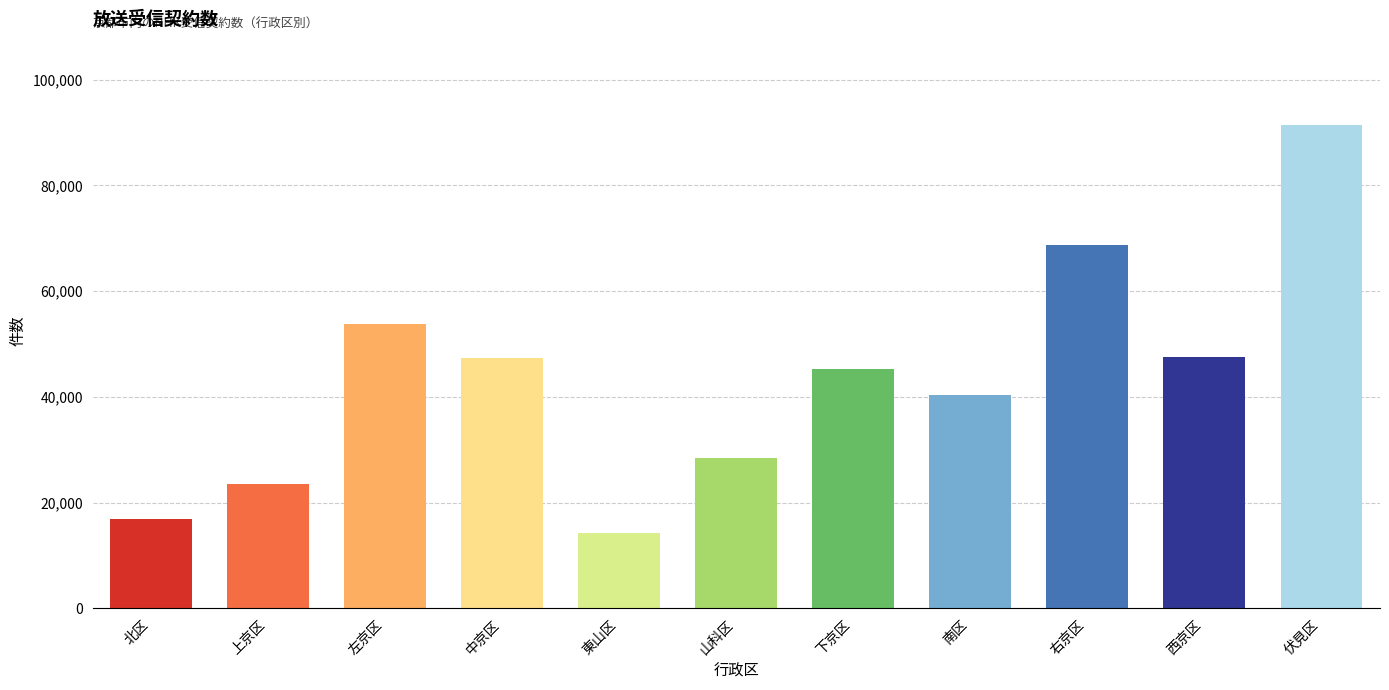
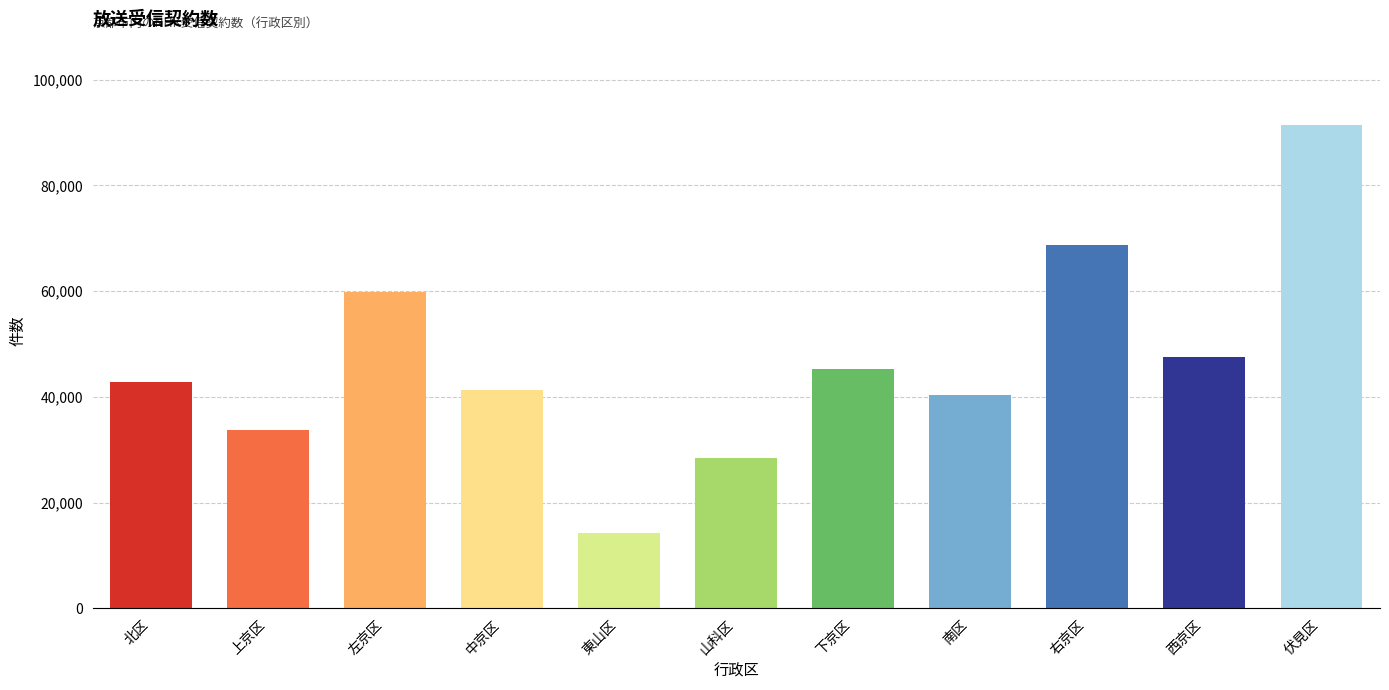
北区: 17,000 -> 43,000
上京区: 23,000 -> 34,000
左京区: 54,000 -> 60,000
中京区: 47,000 -> 41,000
